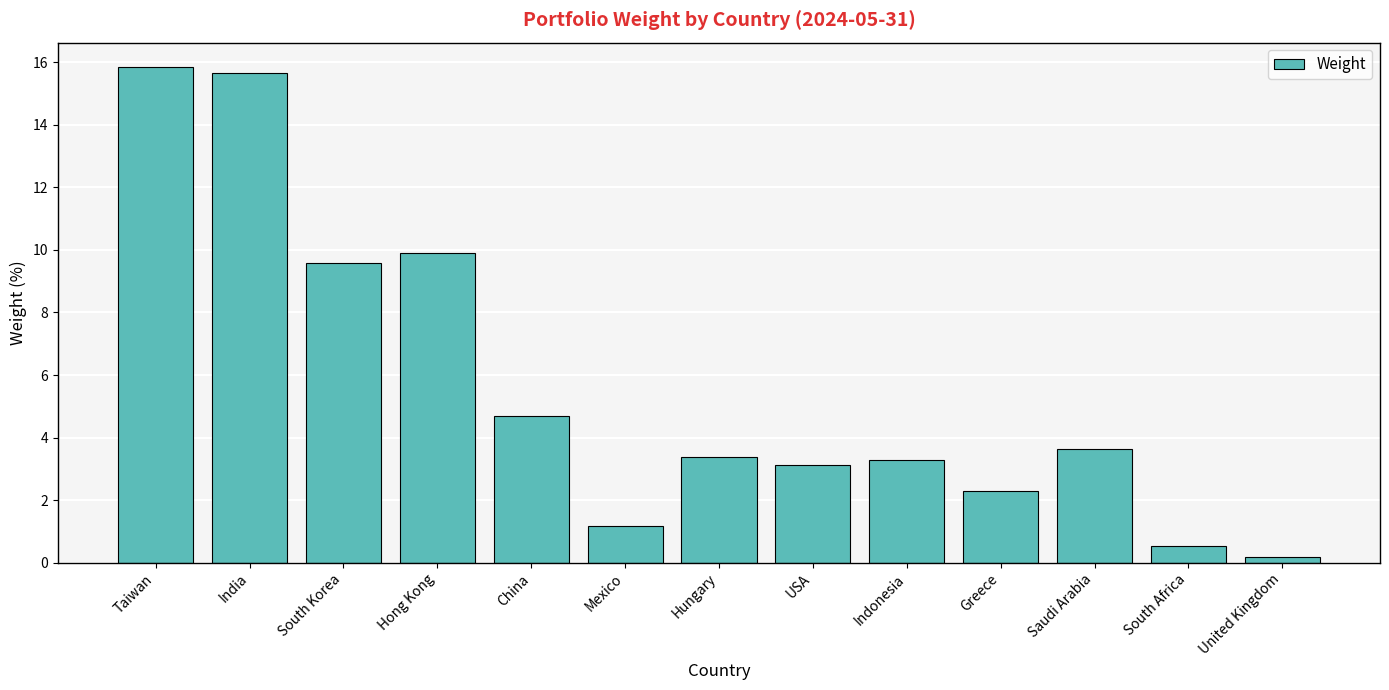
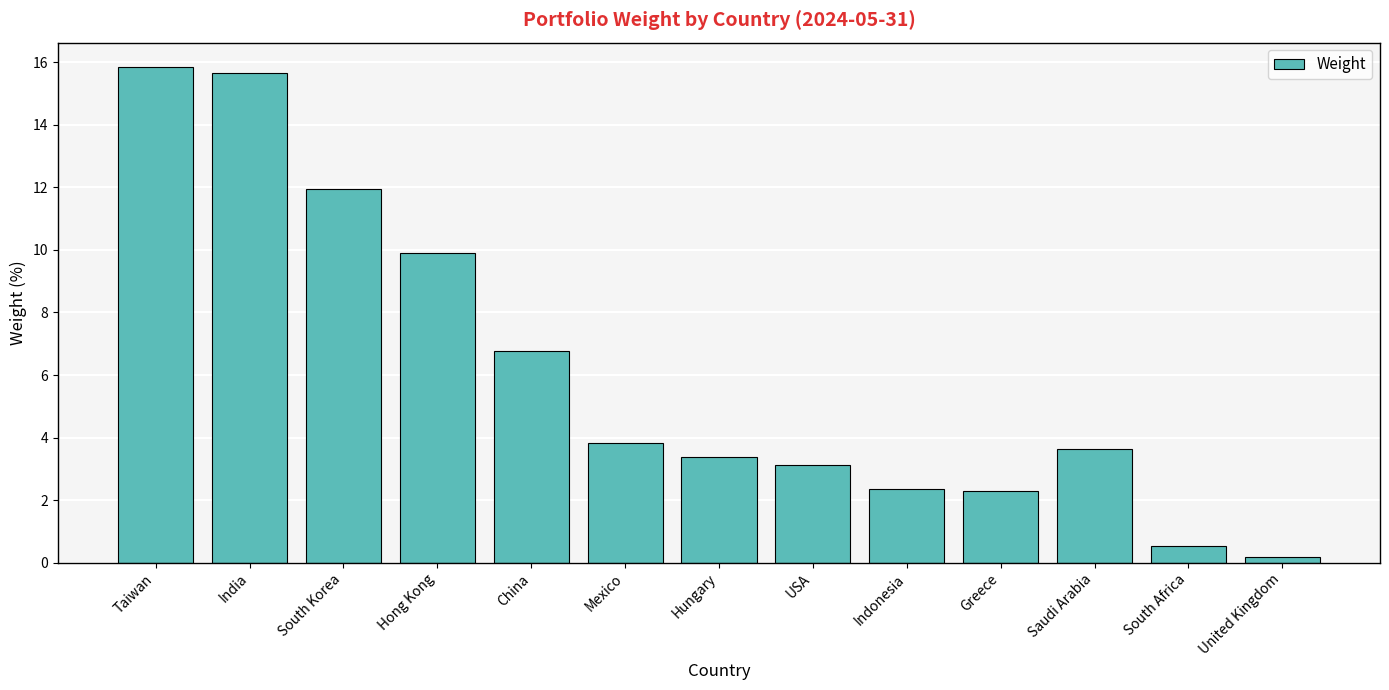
South Korea: 9.6 -> 12.0
China: 4.7 -> 6.8
Mexico: 1.2 -> 3.8
Indonesia: 3.3 -> 2.4
